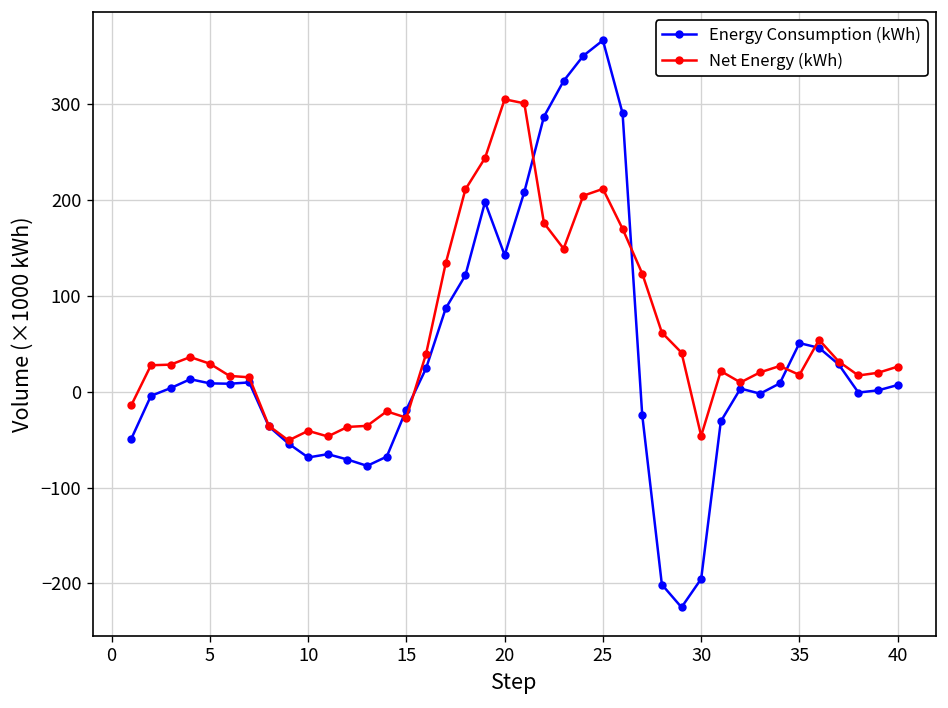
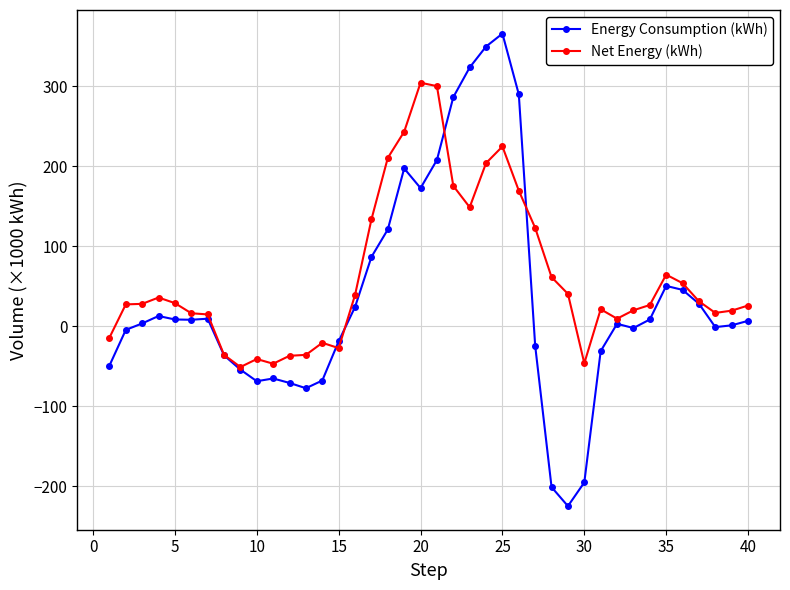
Energy Consumption (kWh), 20: 140 -> 170
Net Energy (kWh), 25: 210 -> 220
Net Energy (kWh), 35: 20 -> 60
